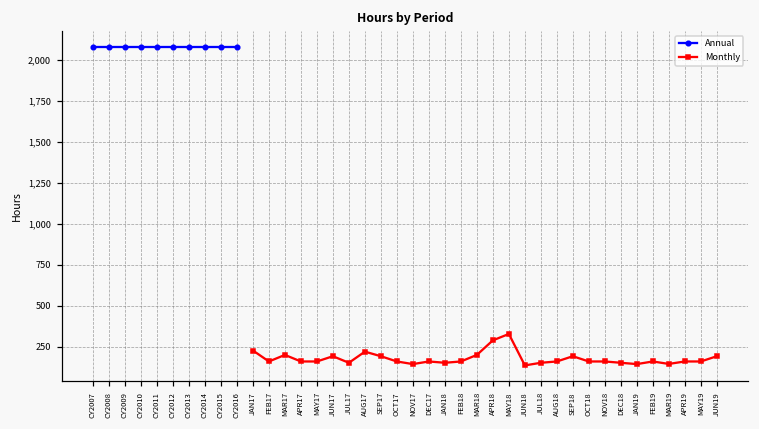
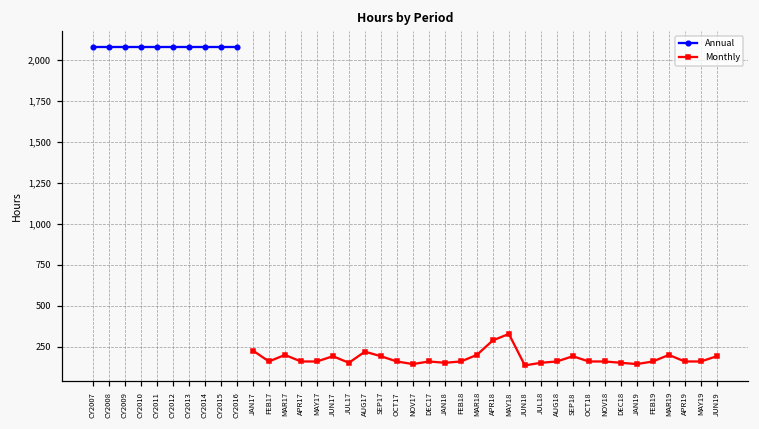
Monthly, MAR19: 150 -> 200
